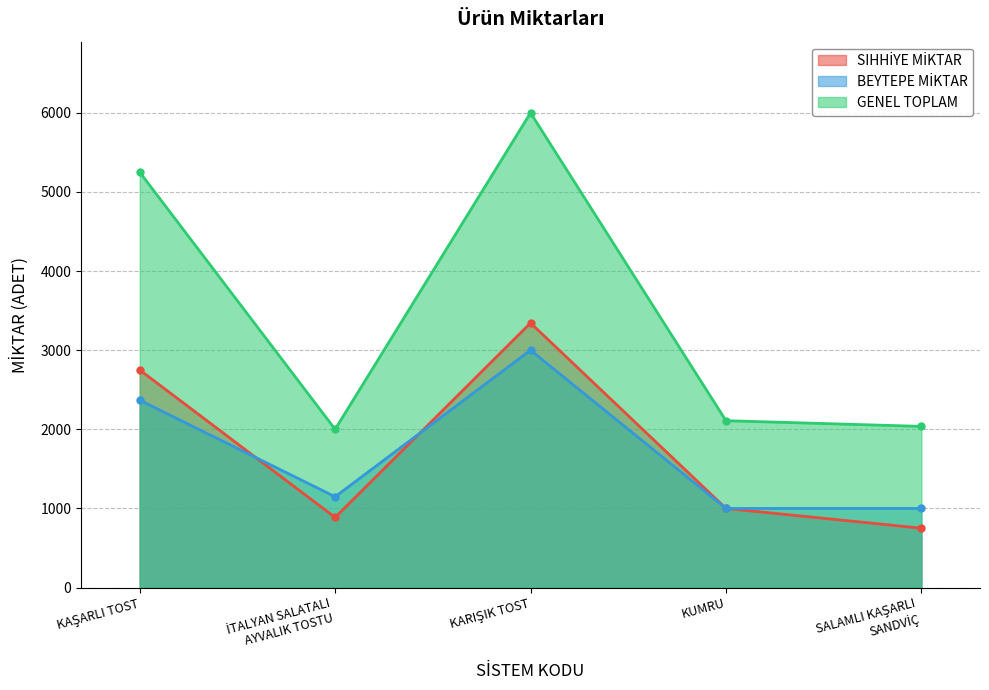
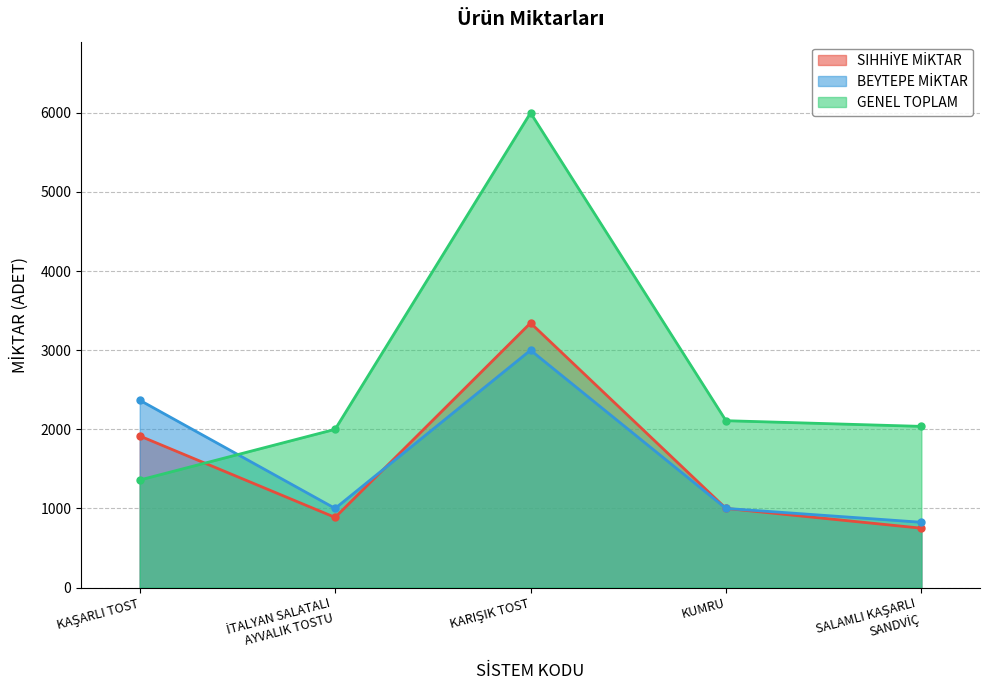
SIHHİYE MİKTAR, KAŞARLI TOST: 2800 -> 1900
GENEL TOPLAM, KAŞARLI TOST: 5300 -> 1400
BEYTEPE MİKTAR, İTALYAN SALATALI AYVALIK TOSTU: 1100 -> 1000
BEYTEPE MİKTAR, SALAMLI KAŞARLI SANDVİÇ: 1000 -> 800
